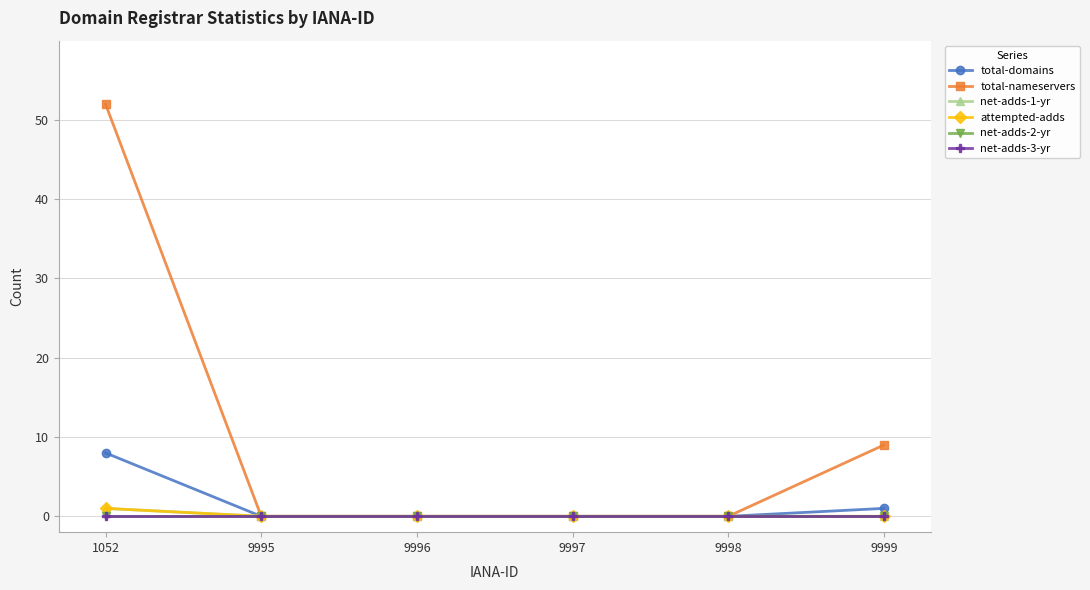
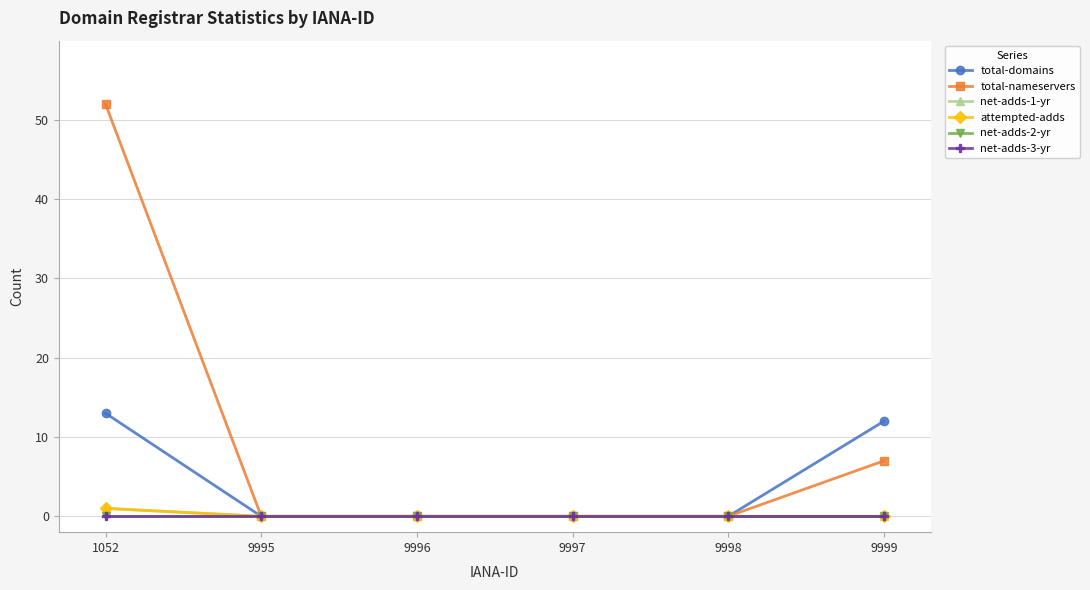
total-domains, 1052: 8 -> 13
total-domains, 9999: 1 -> 12
total-nameservers, 9999: 9 -> 7
